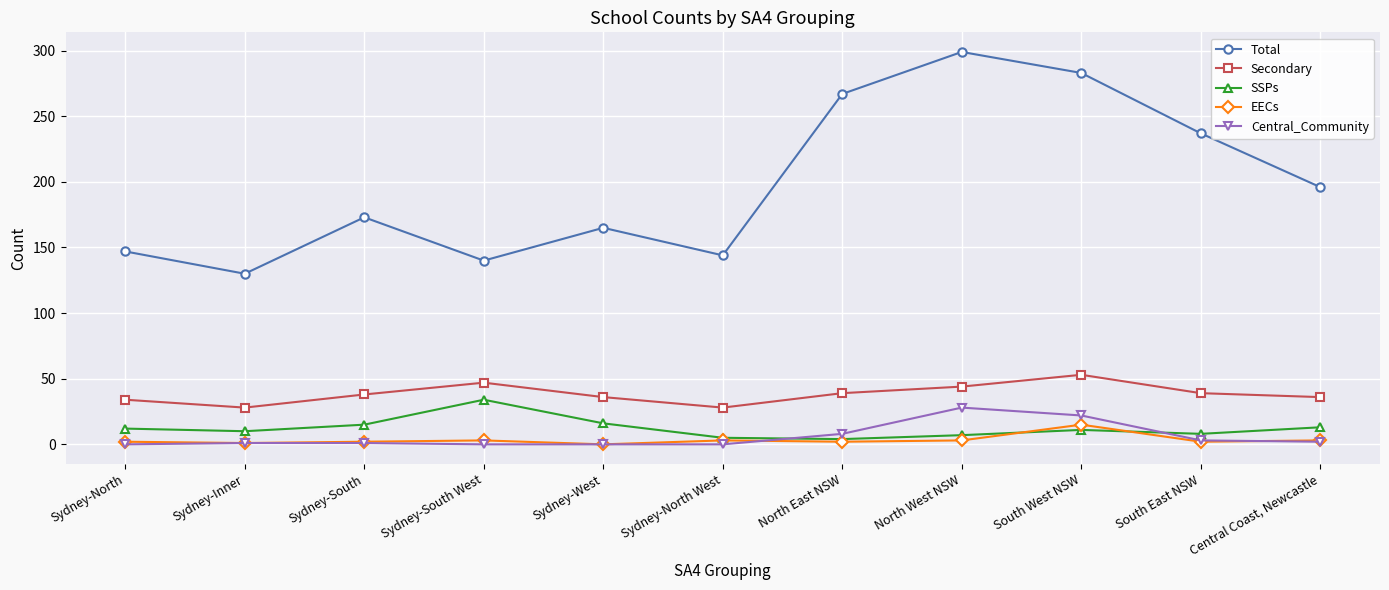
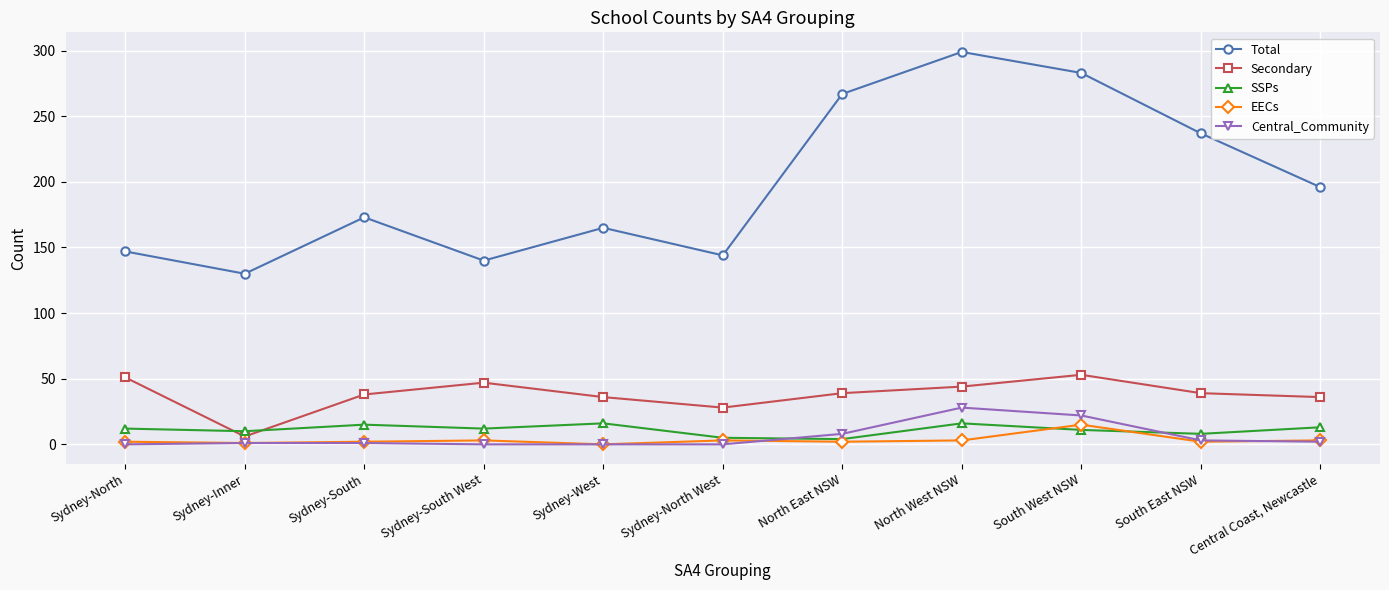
Secondary, Sydney-North: 34 -> 51
Secondary, Sydney-Inner: 28 -> 6
SSPs, Sydney-South West: 34 -> 12
SSPs, North West NSW: 7 -> 16
